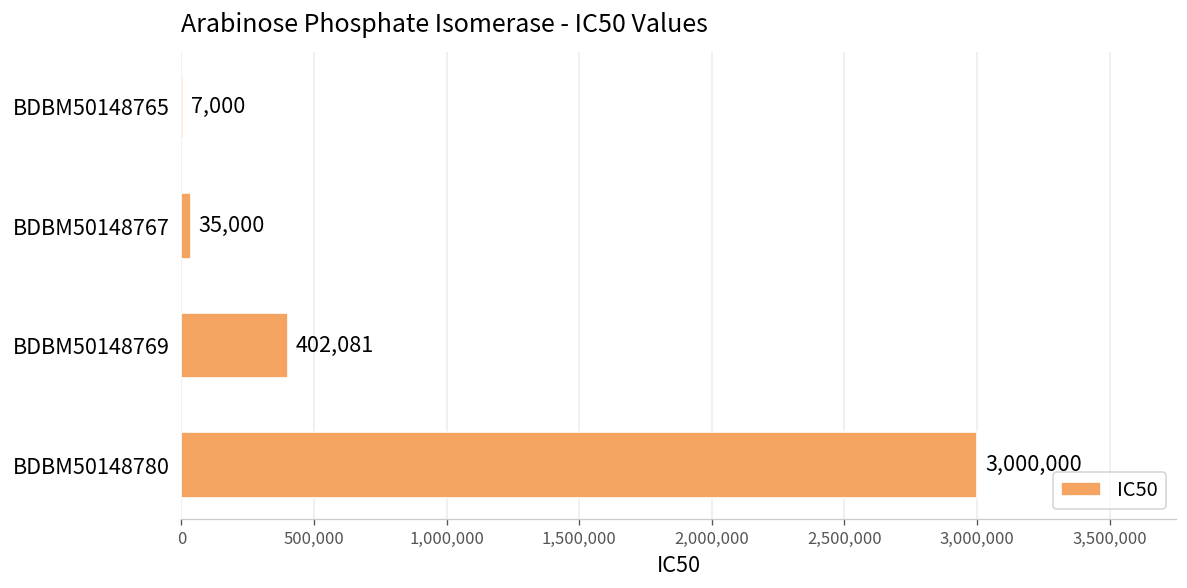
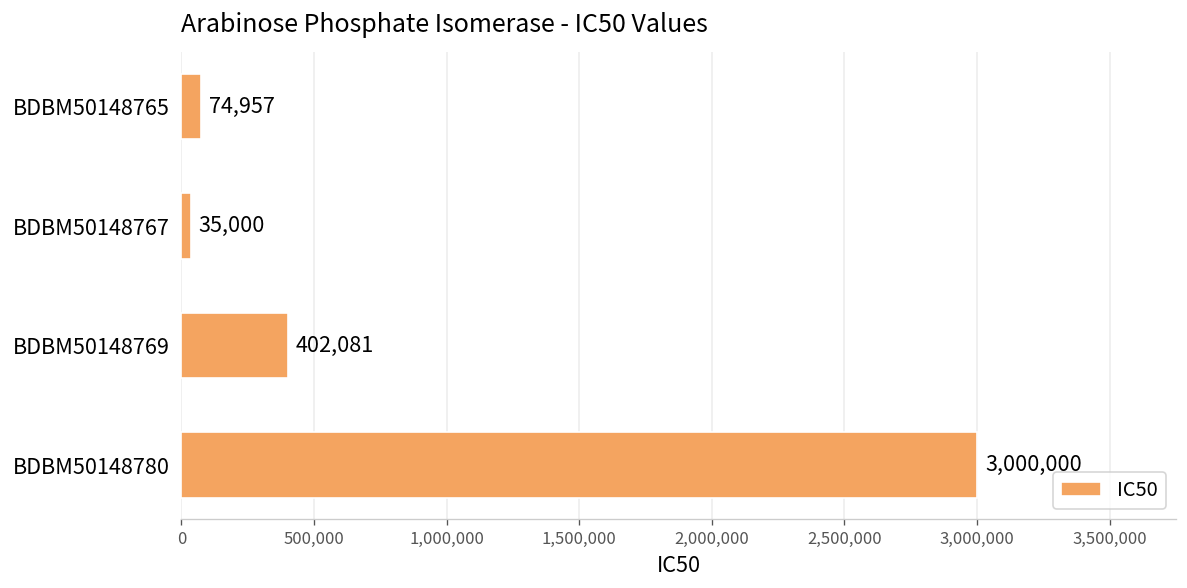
BDBM50148765: 7,000 -> 74,957
